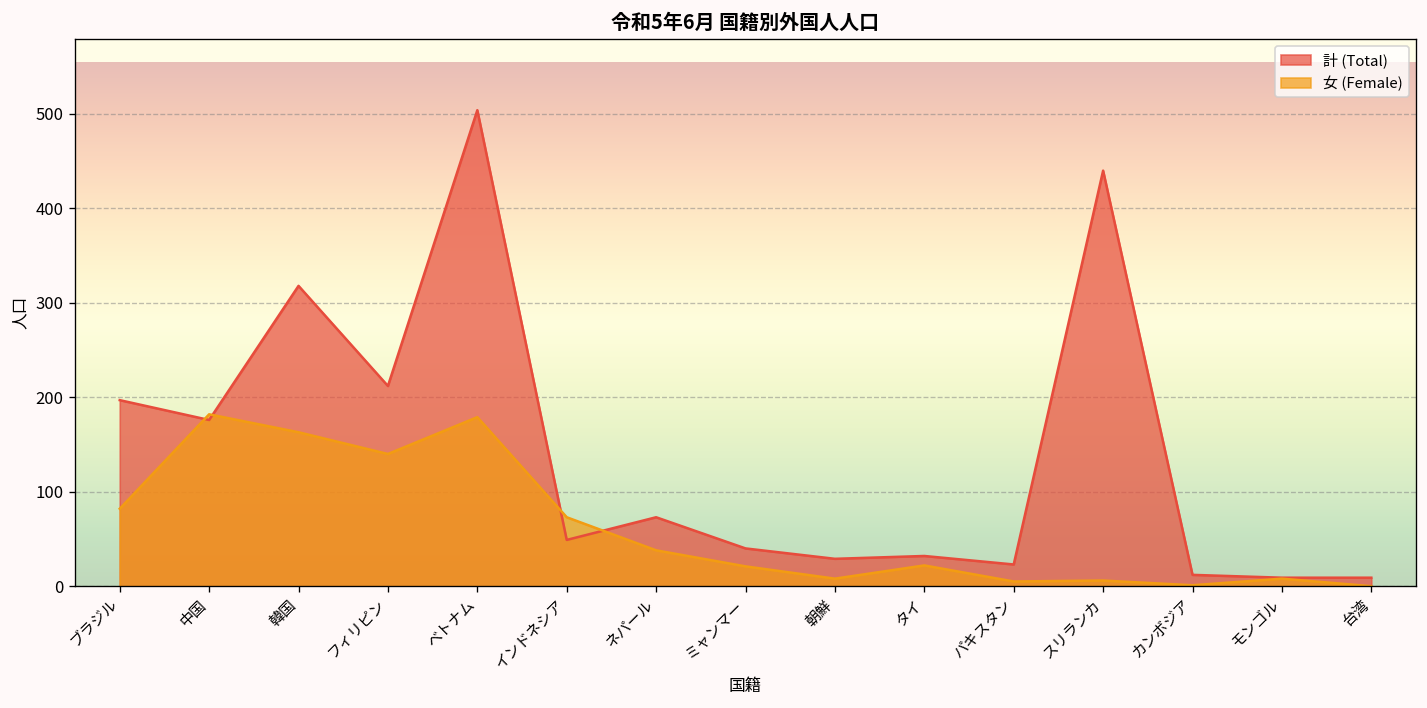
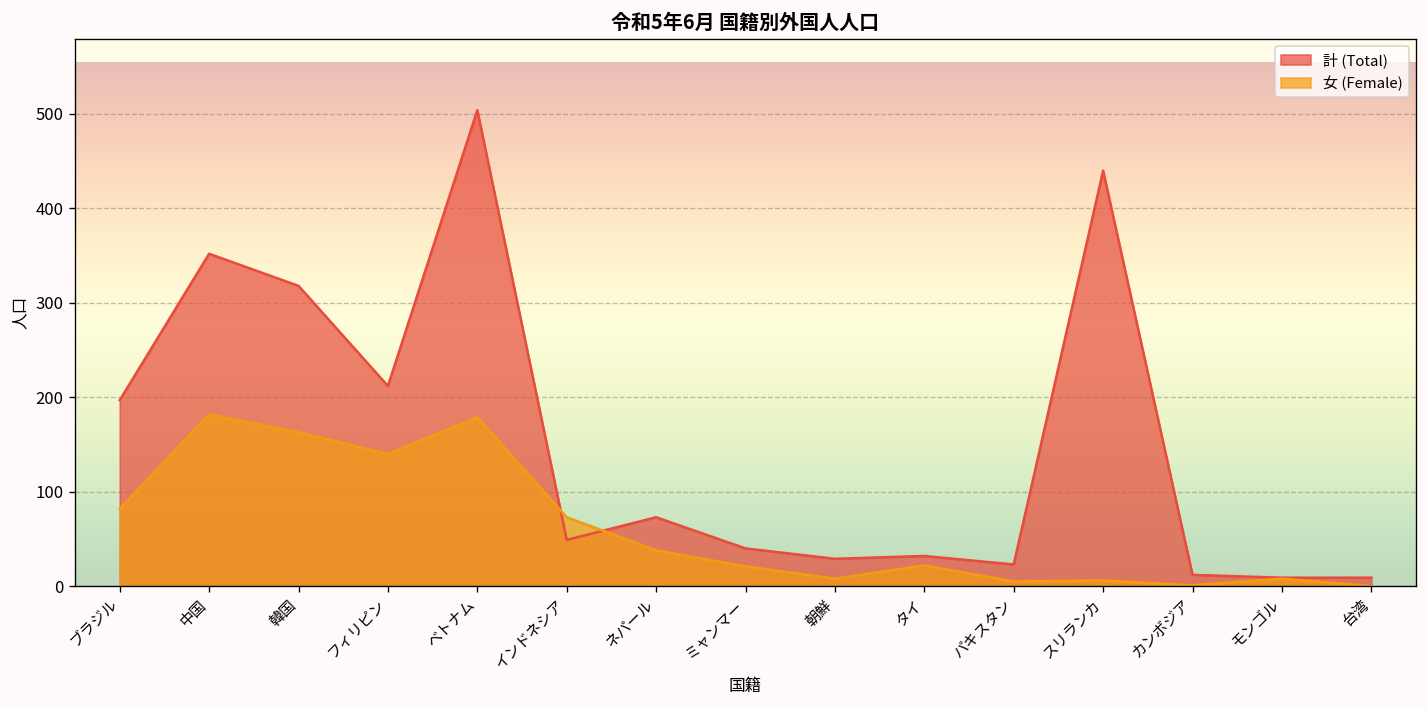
計 (Total), 中国: 180 -> 350
